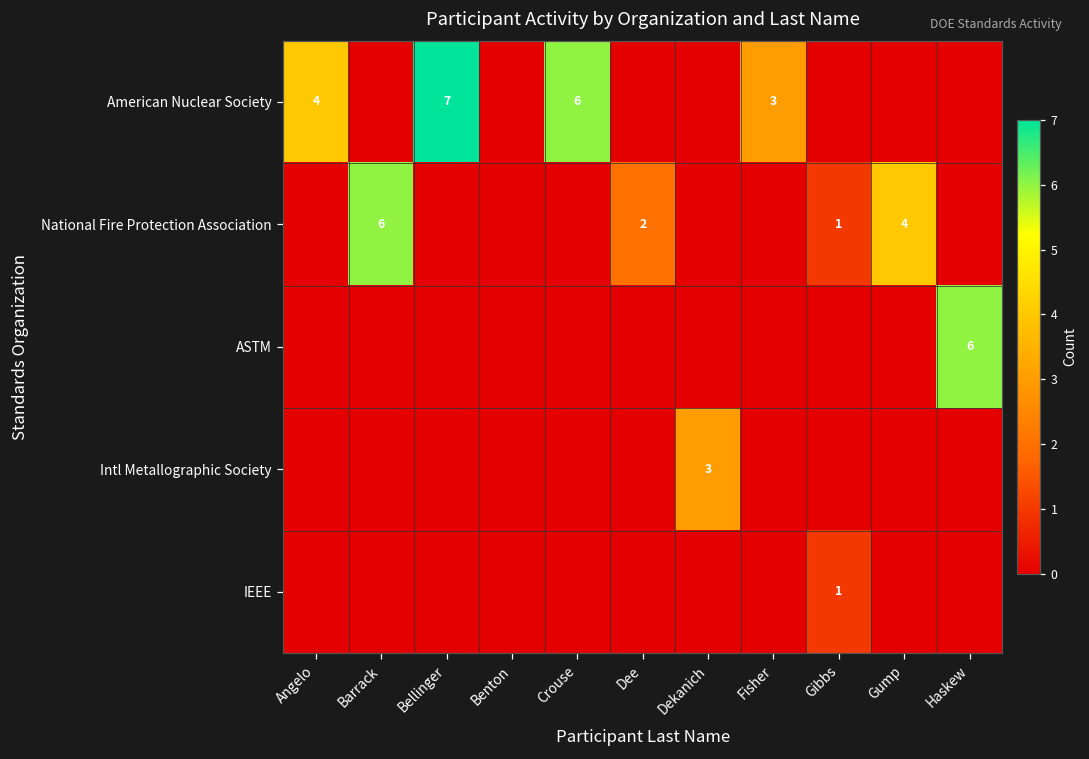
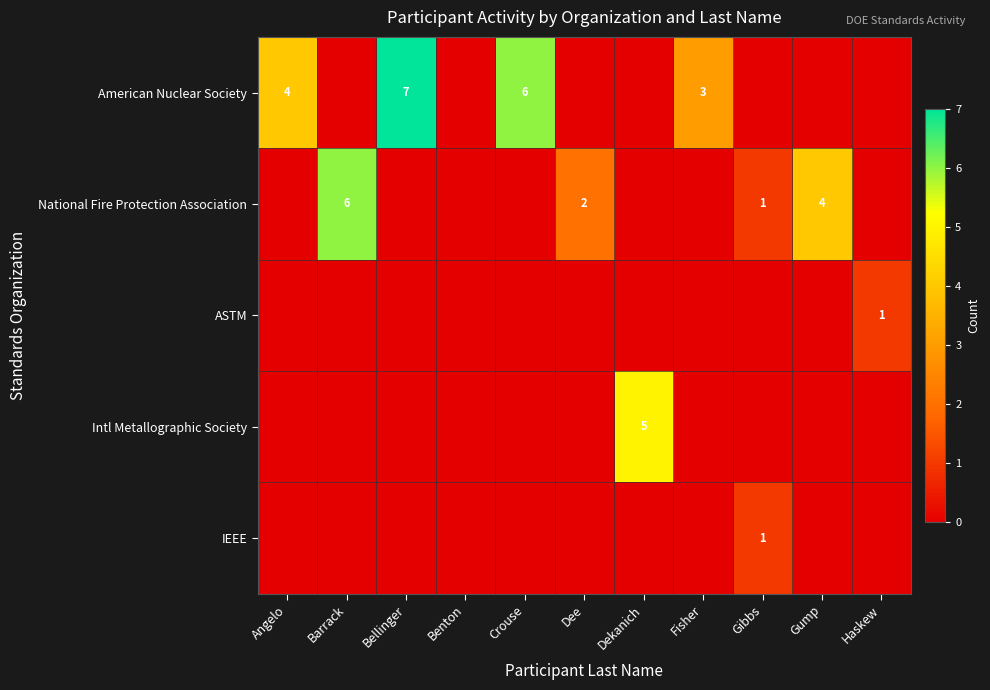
ASTM, Haskew: 6 -> 1
Intl Metallographic Society, Dekanich: 3 -> 5
